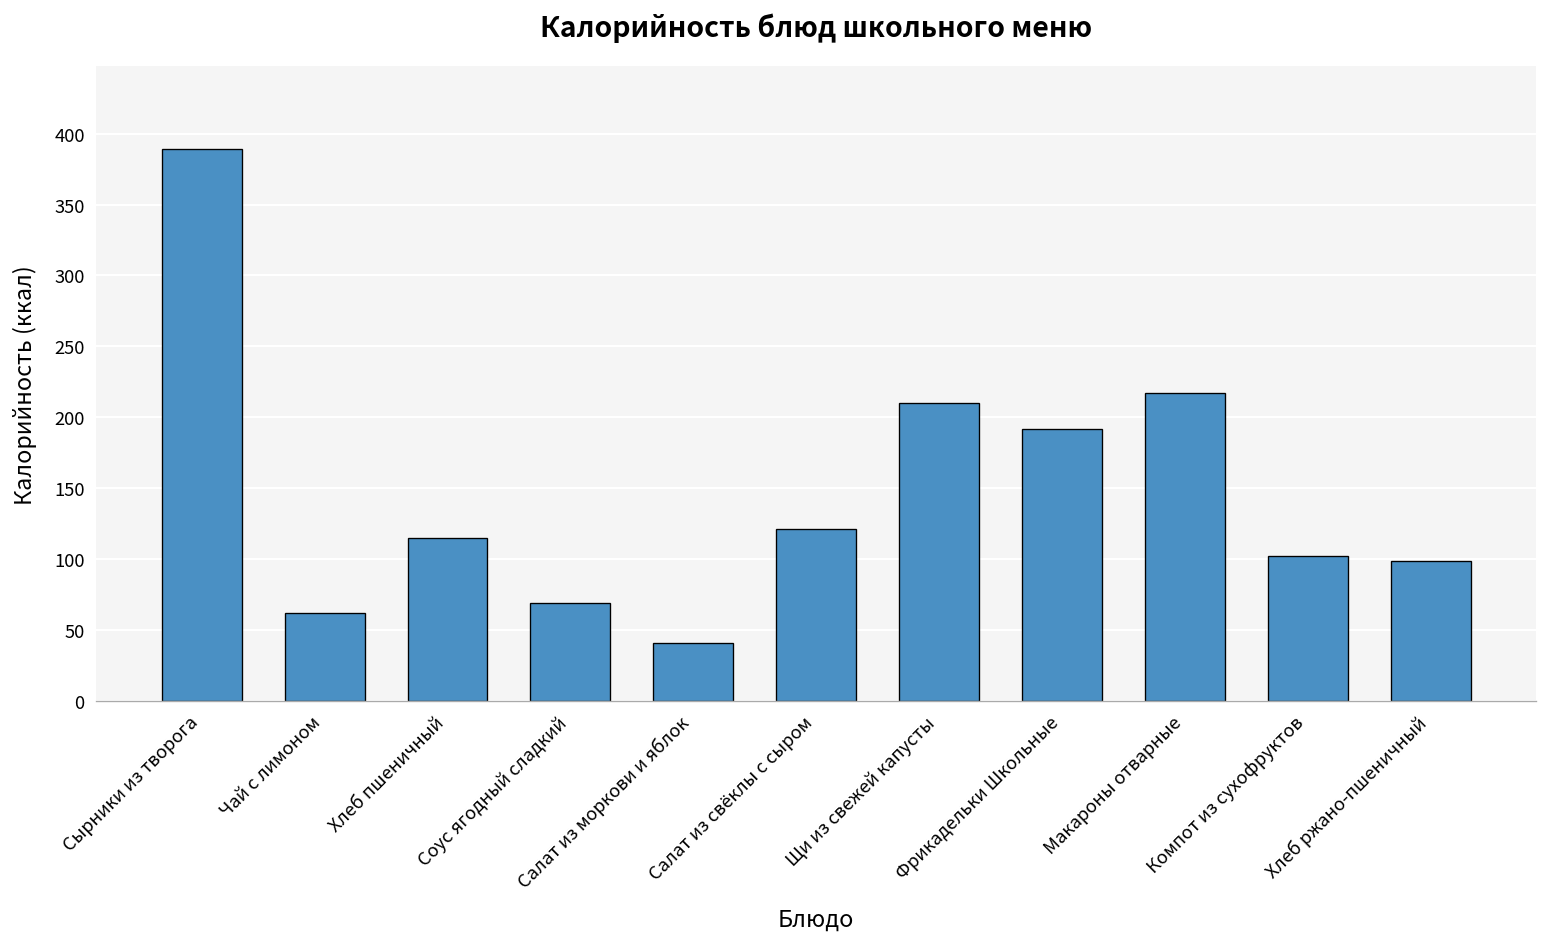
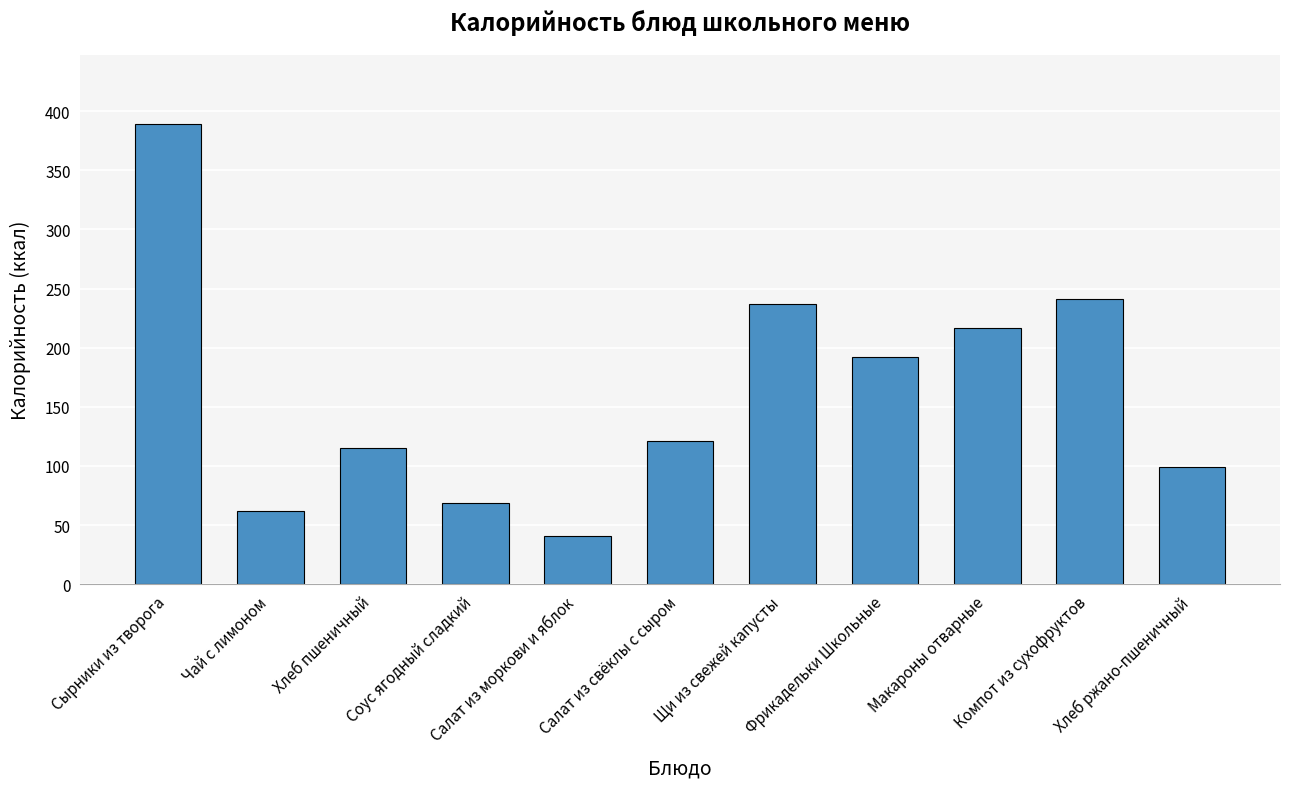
Щи из свежей капусты: 210 -> 237
Компот из сухофруктов: 102 -> 241
